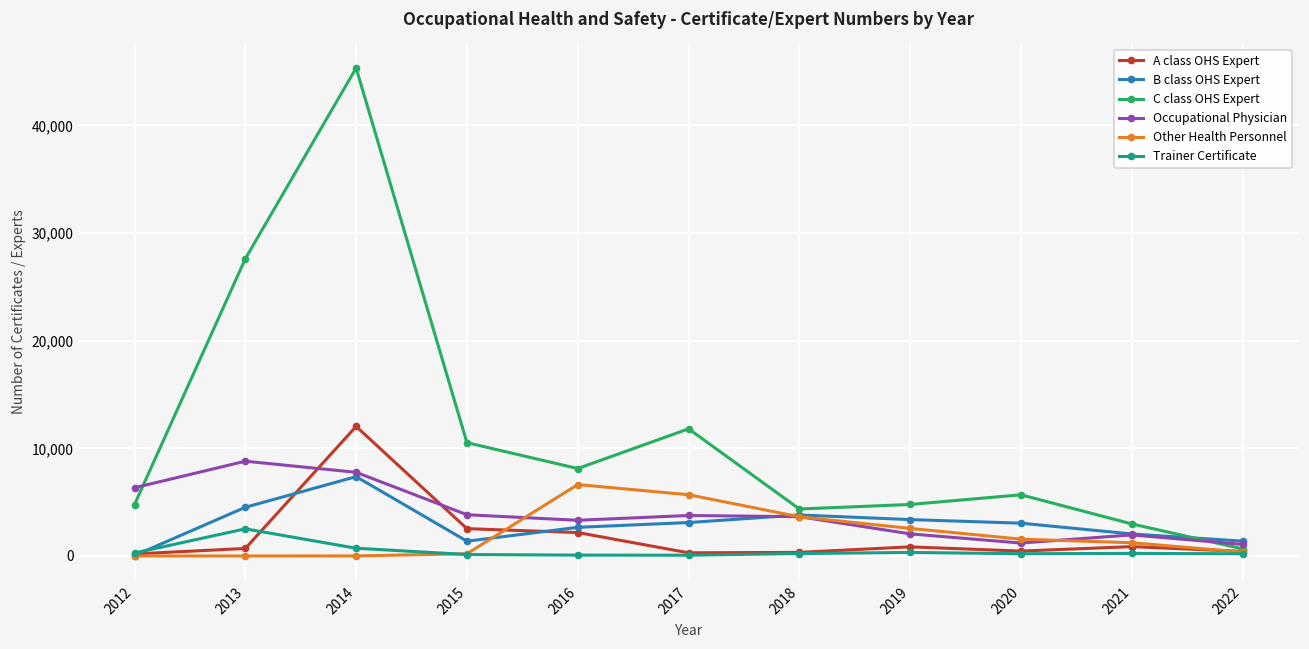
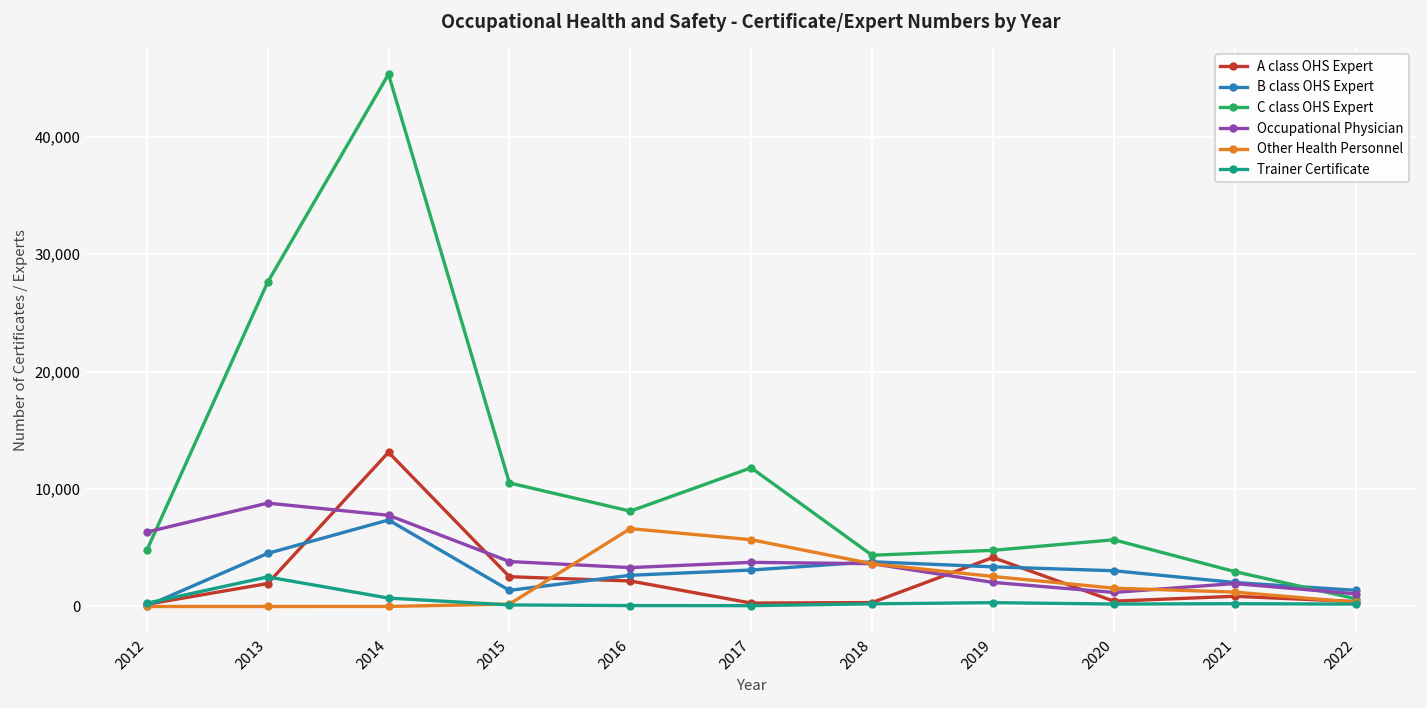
A class OHS Expert, 2013: 1,000 -> 2,000
A class OHS Expert, 2014: 12,000 -> 13,000
A class OHS Expert, 2019: 1,000 -> 4,000
